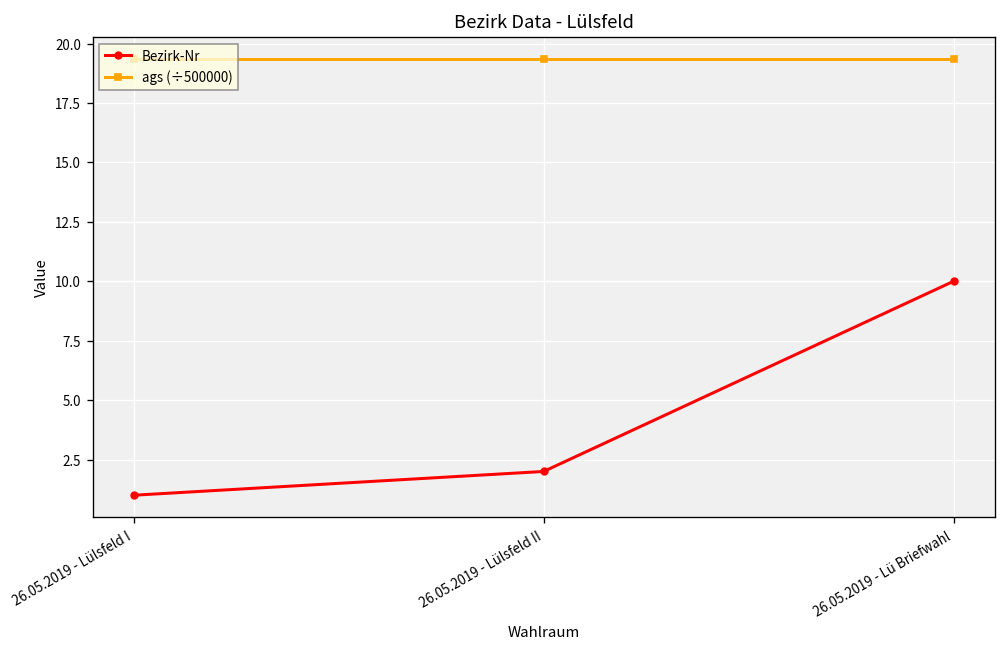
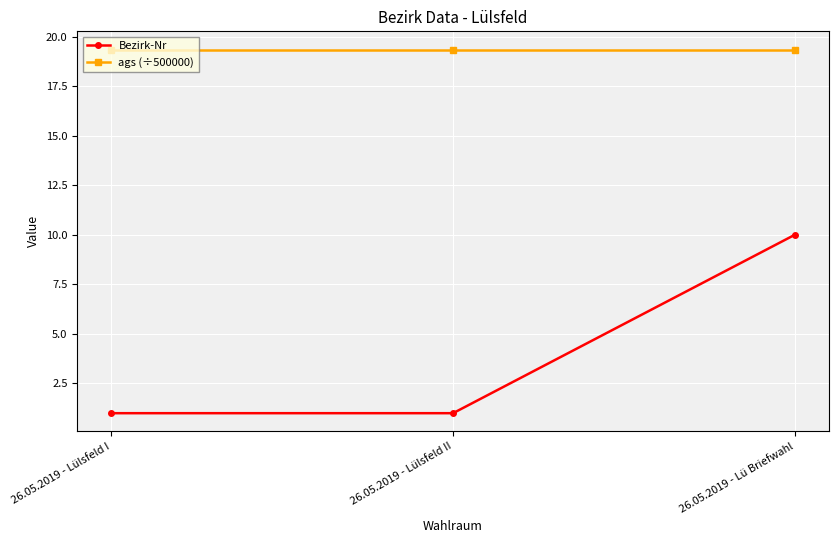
Bezirk-Nr, 26.05.2019 - Lülsfeld II: 2 -> 1
